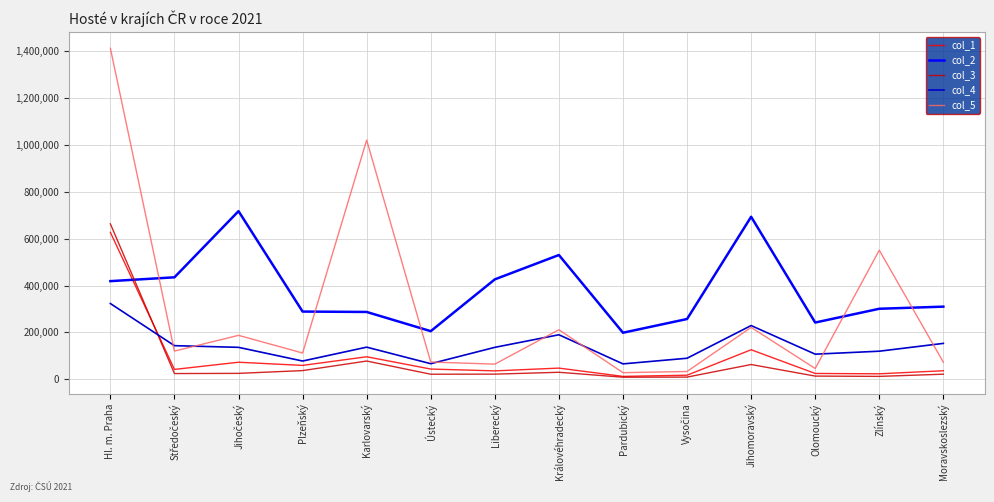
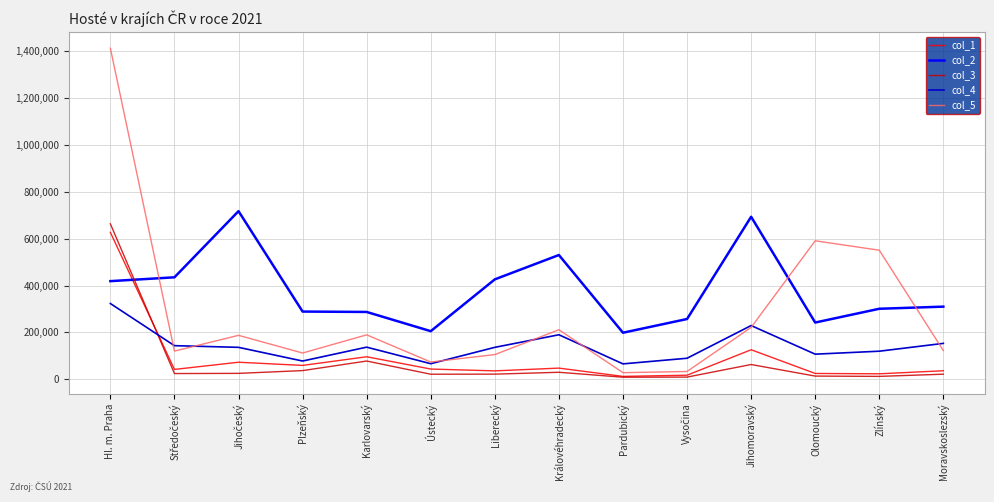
col_5, Karlovarský: 1,020,000 -> 190,000
col_5, Liberecký: 60,000 -> 110,000
col_5, Olomoucký: 50,000 -> 590,000
col_5, Moravskoslezský: 70,000 -> 120,000
